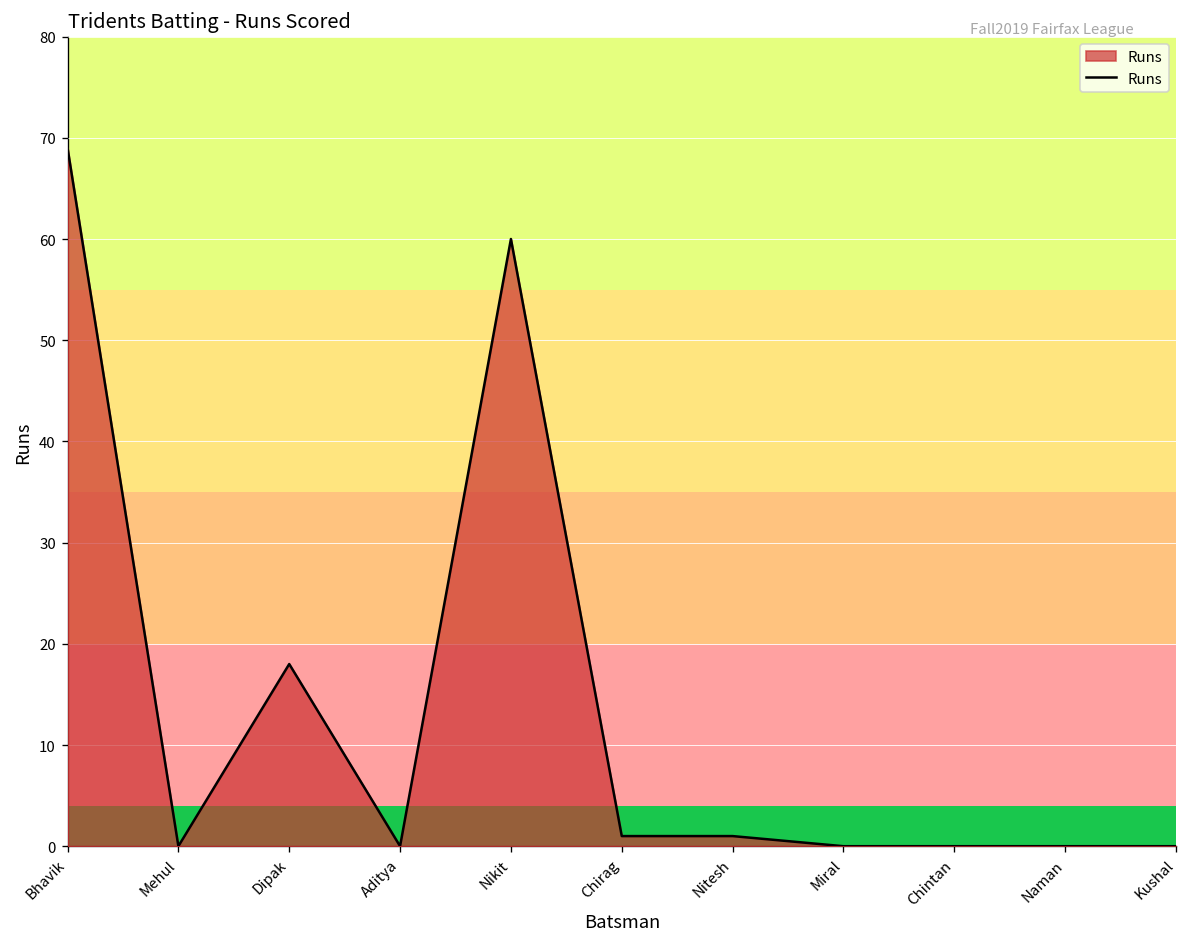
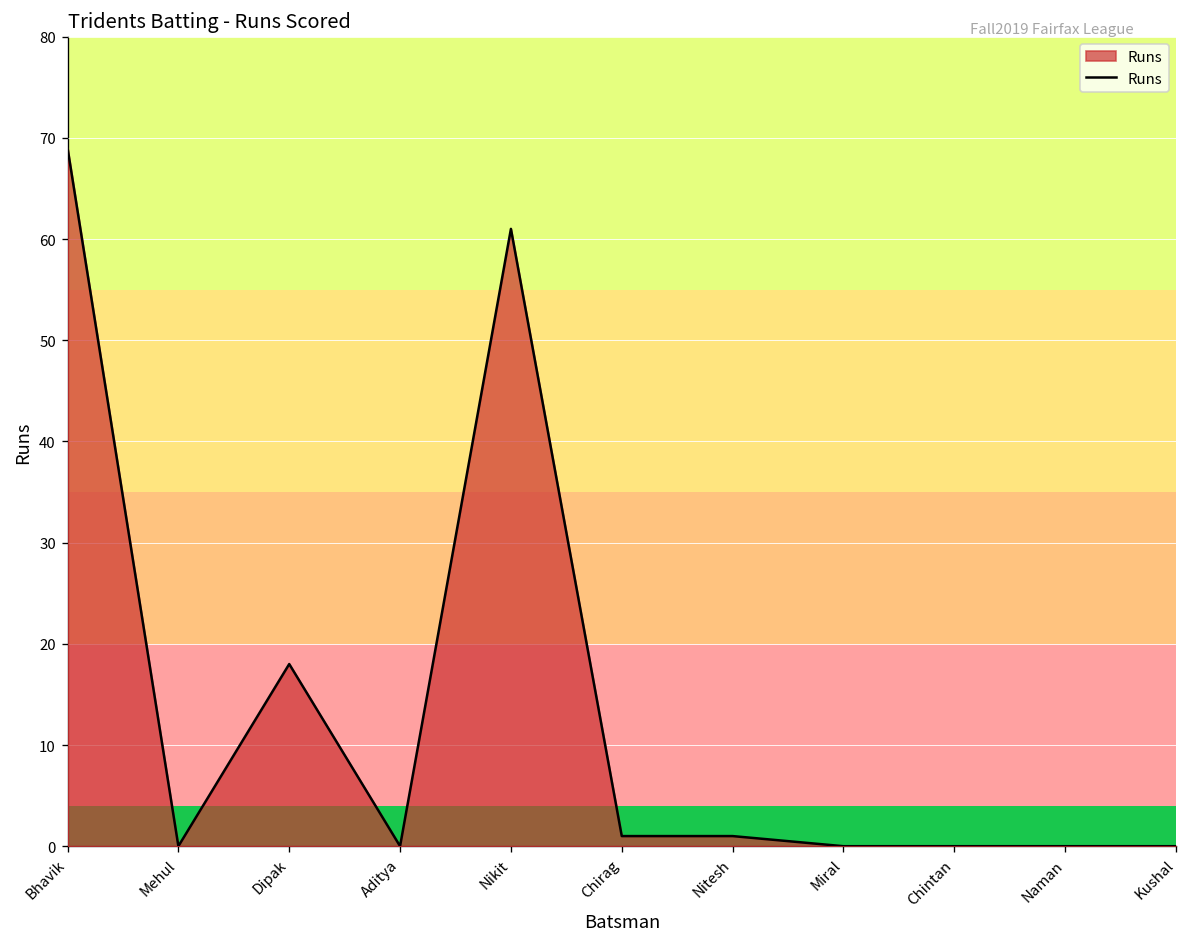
Nikit: 60 -> 61
